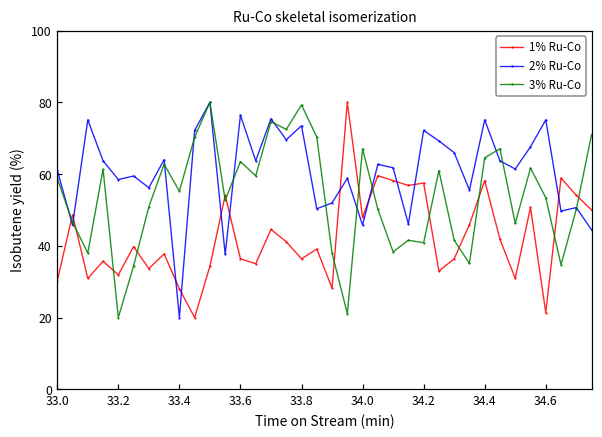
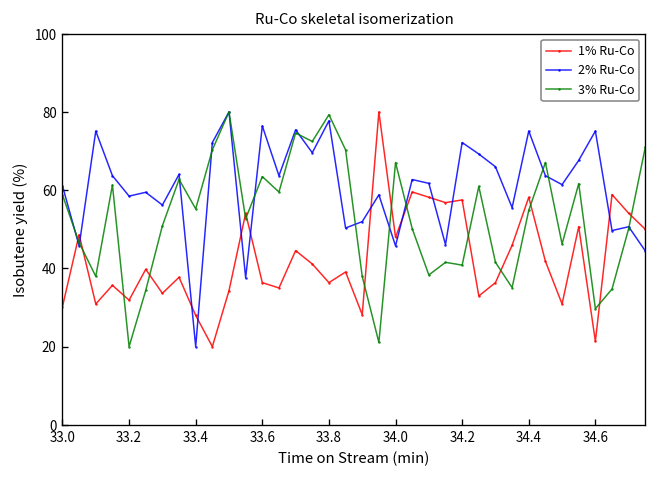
2% Ru-Co, 33.8: 73 -> 78
3% Ru-Co, 34.4: 65 -> 55
3% Ru-Co, 34.6: 53 -> 30
